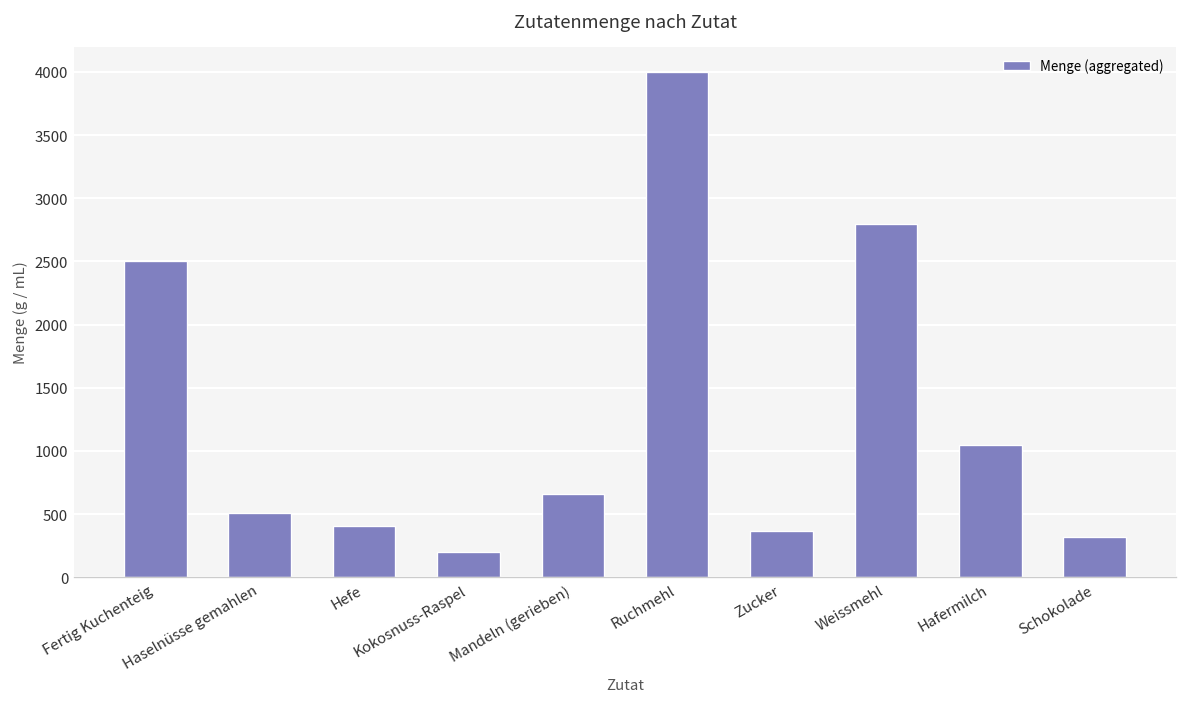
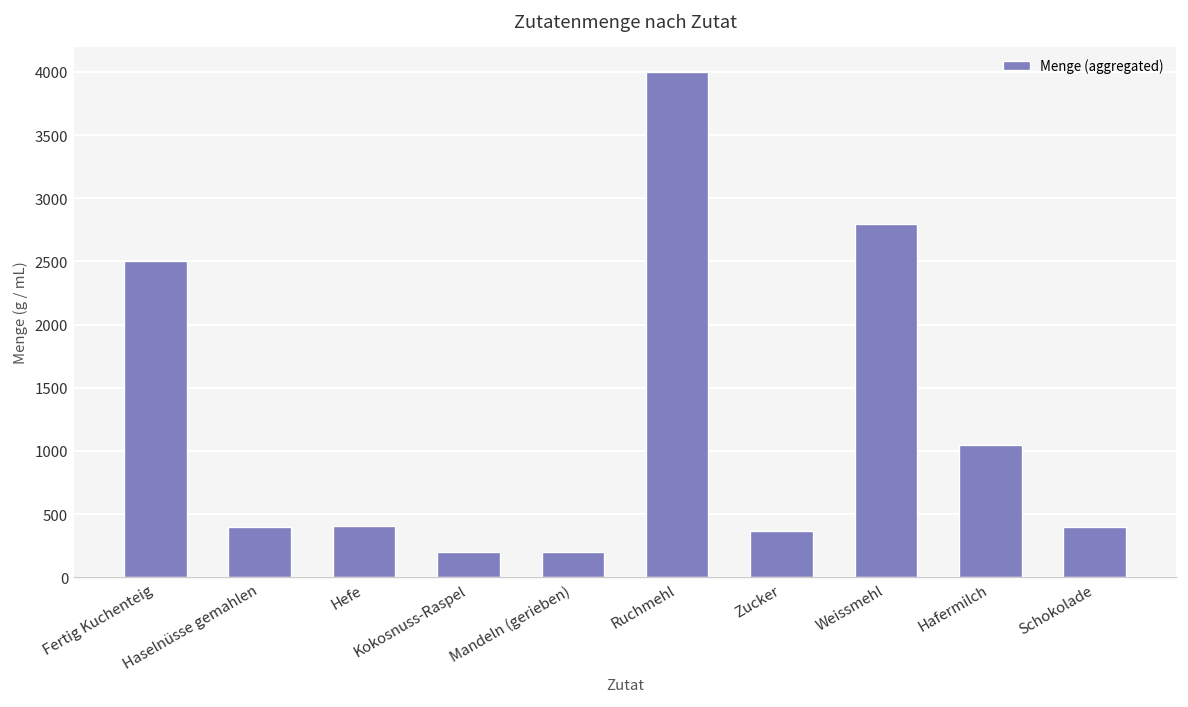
Haselnüsse gemahlen: 510 -> 400
Mandeln (gerieben): 660 -> 200
Schokolade: 320 -> 400
